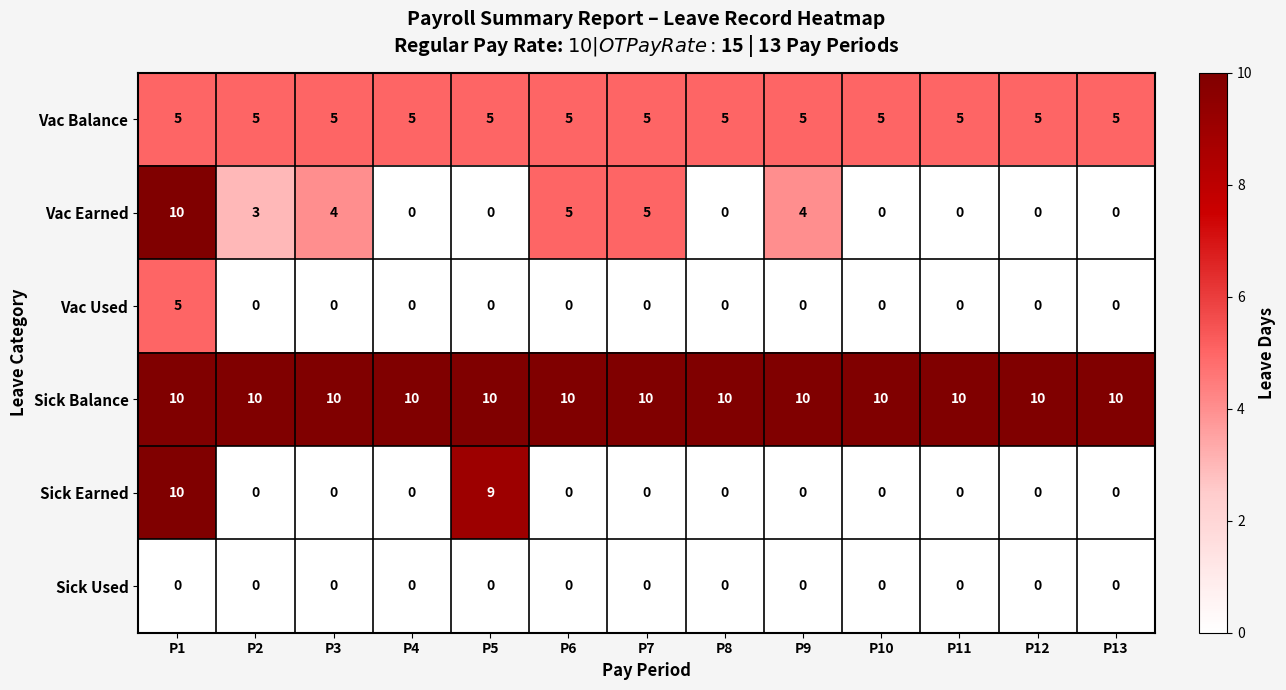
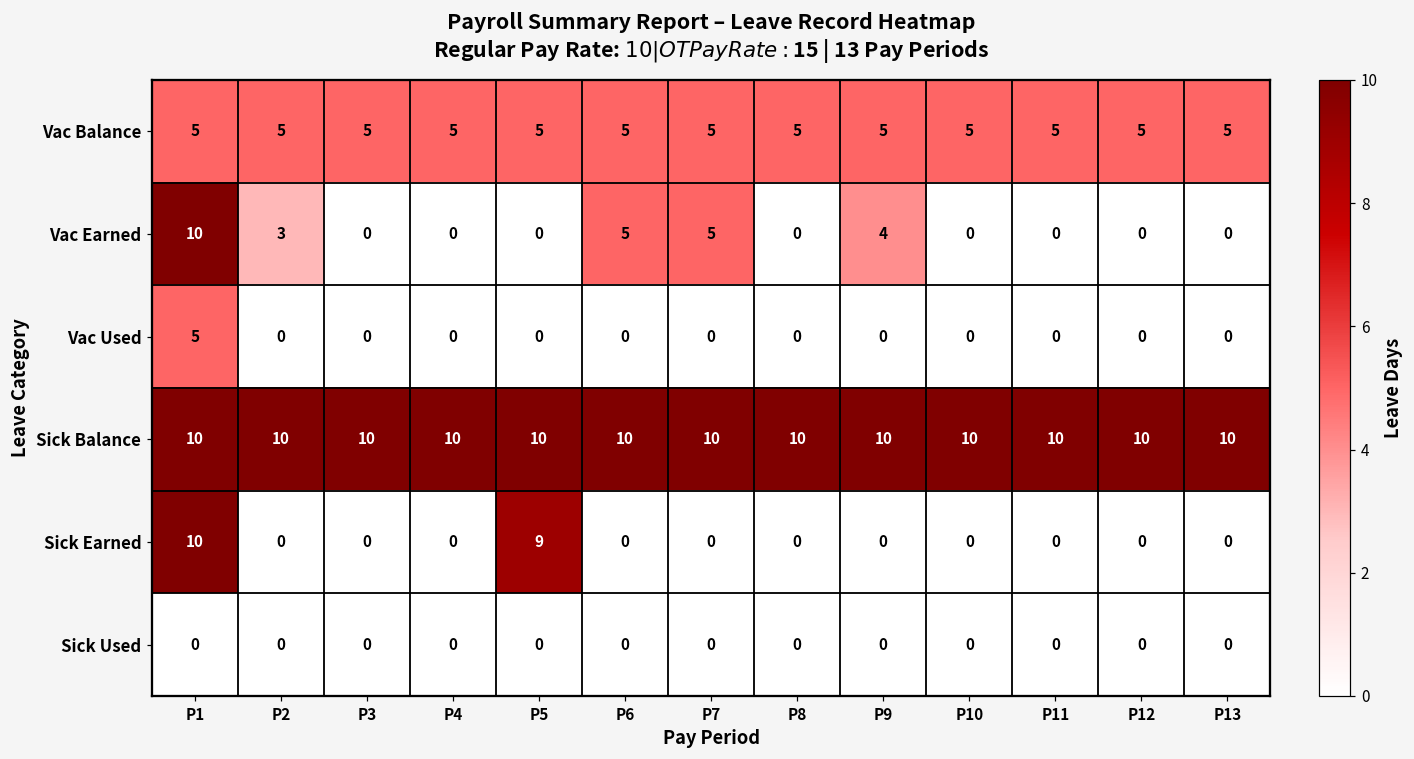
Vac Earned, P3: 4 -> 0
